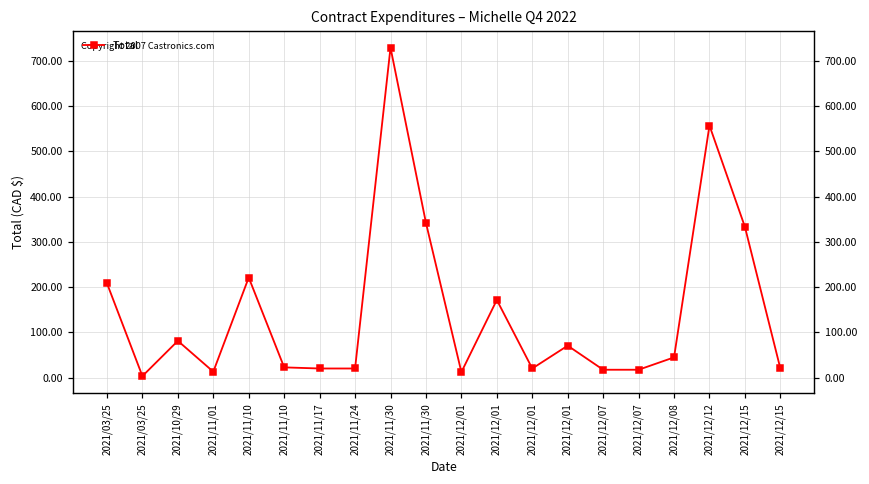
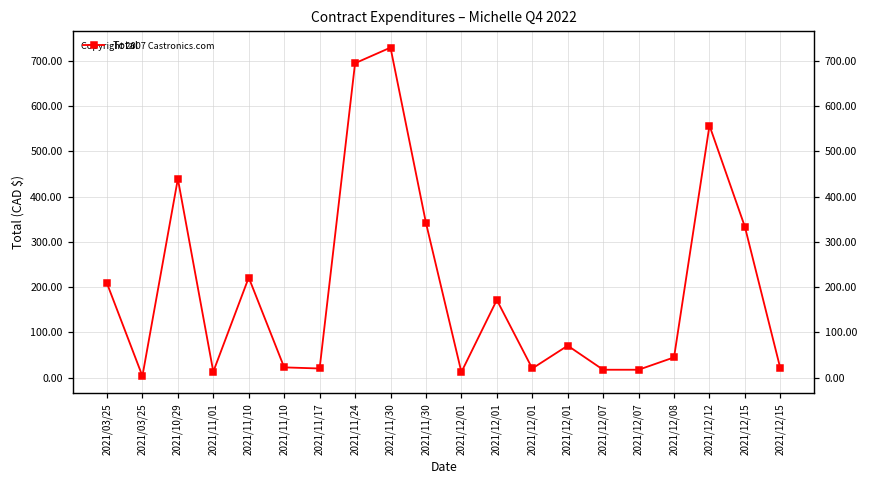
2021/10/29: 80 -> 440
2021/11/24: 20 -> 690
